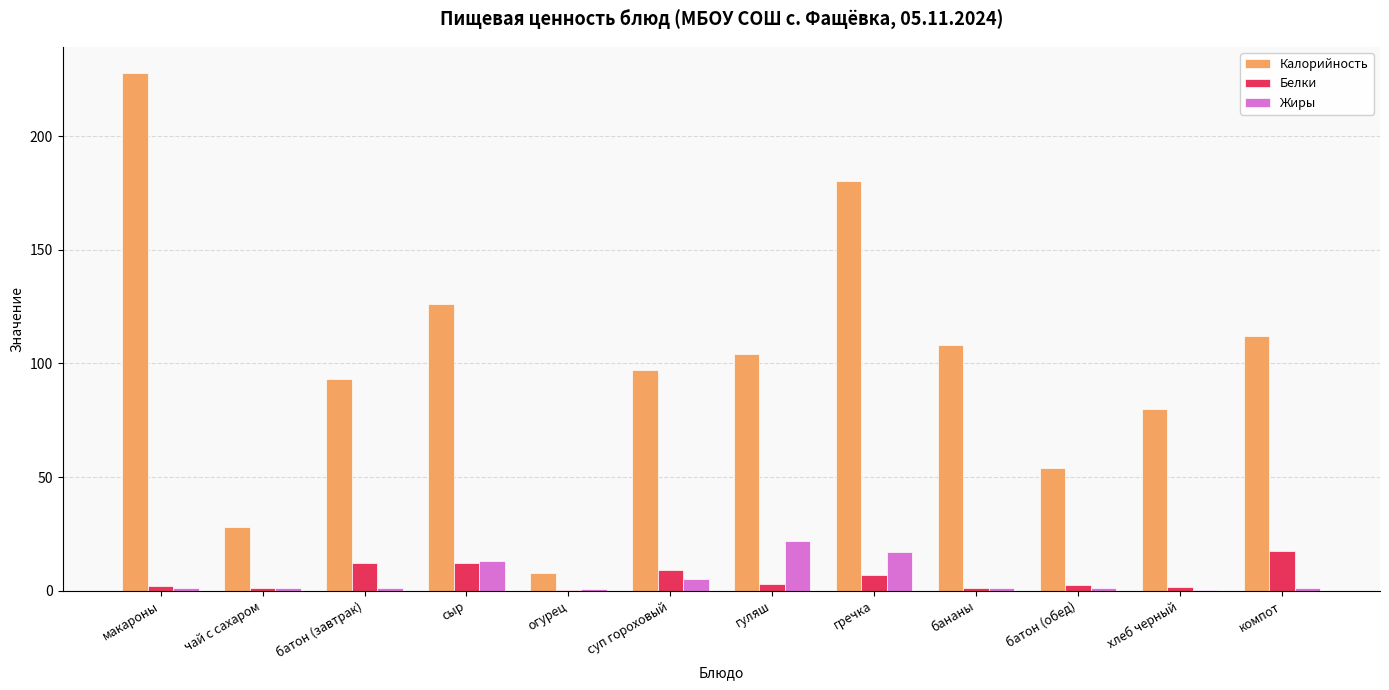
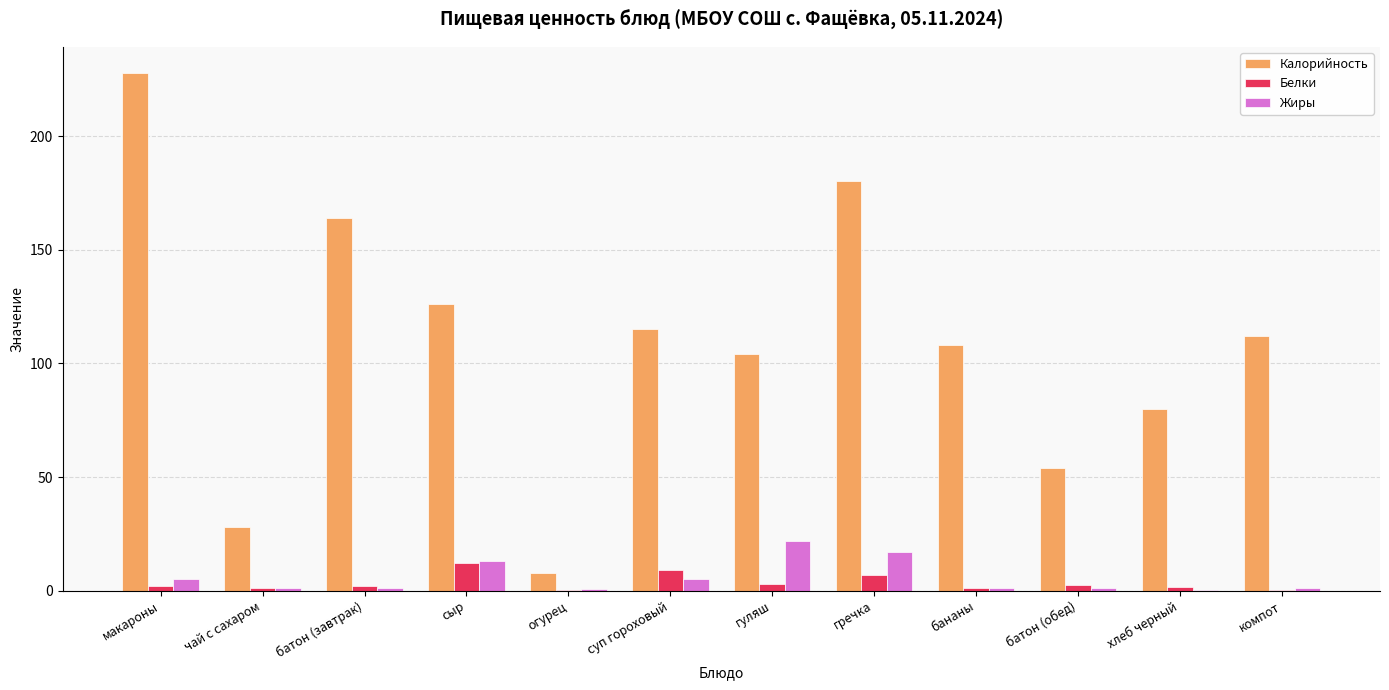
Жиры, макароны: 1 -> 5
Калорийность, батон (завтрак): 93 -> 164
Белки, батон (завтрак): 12 -> 2
Калорийность, суп гороховый: 97 -> 115
Белки, компот: 18 -> 0
